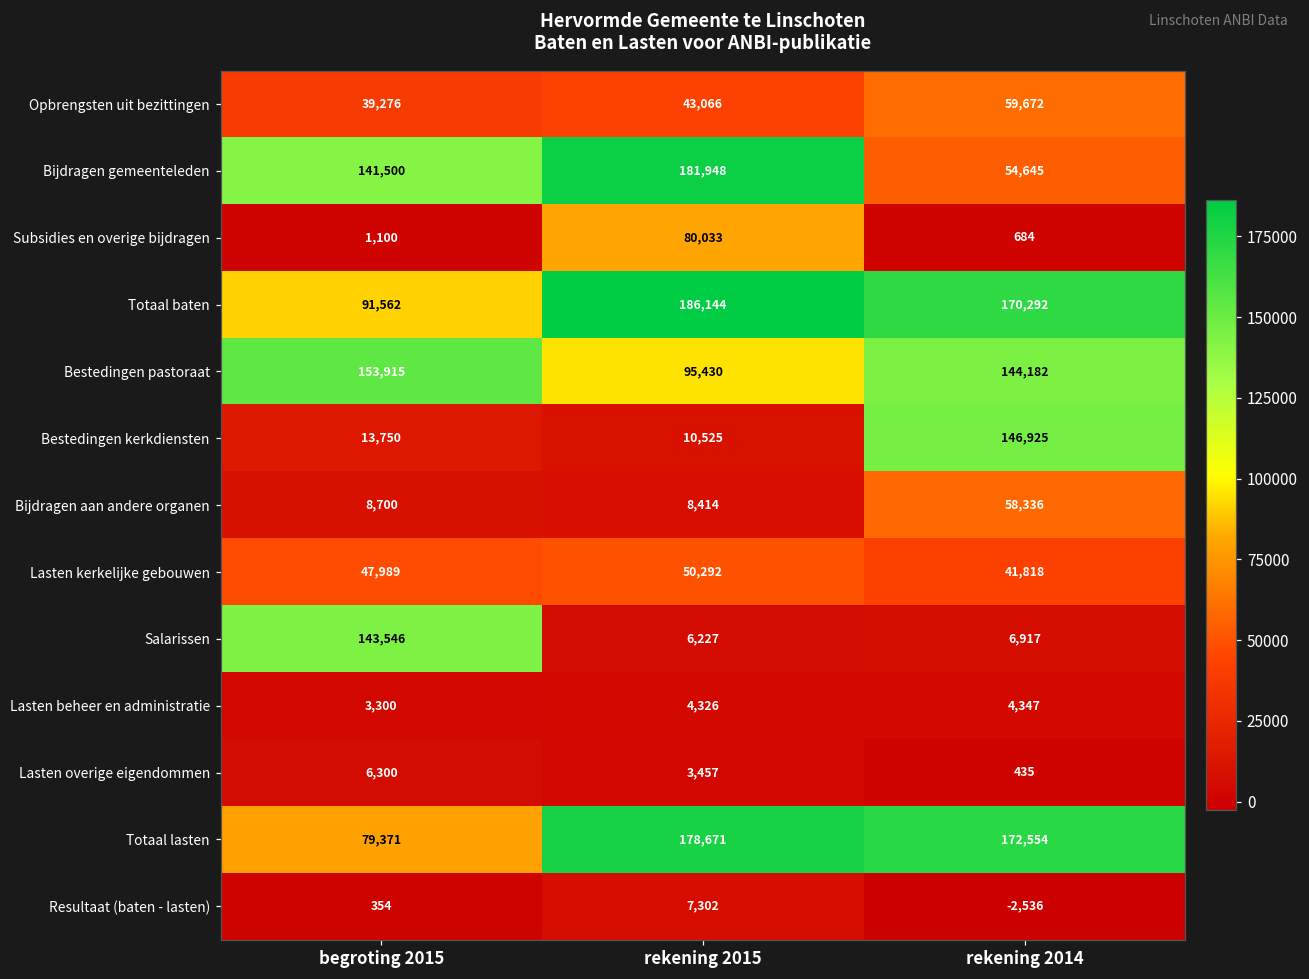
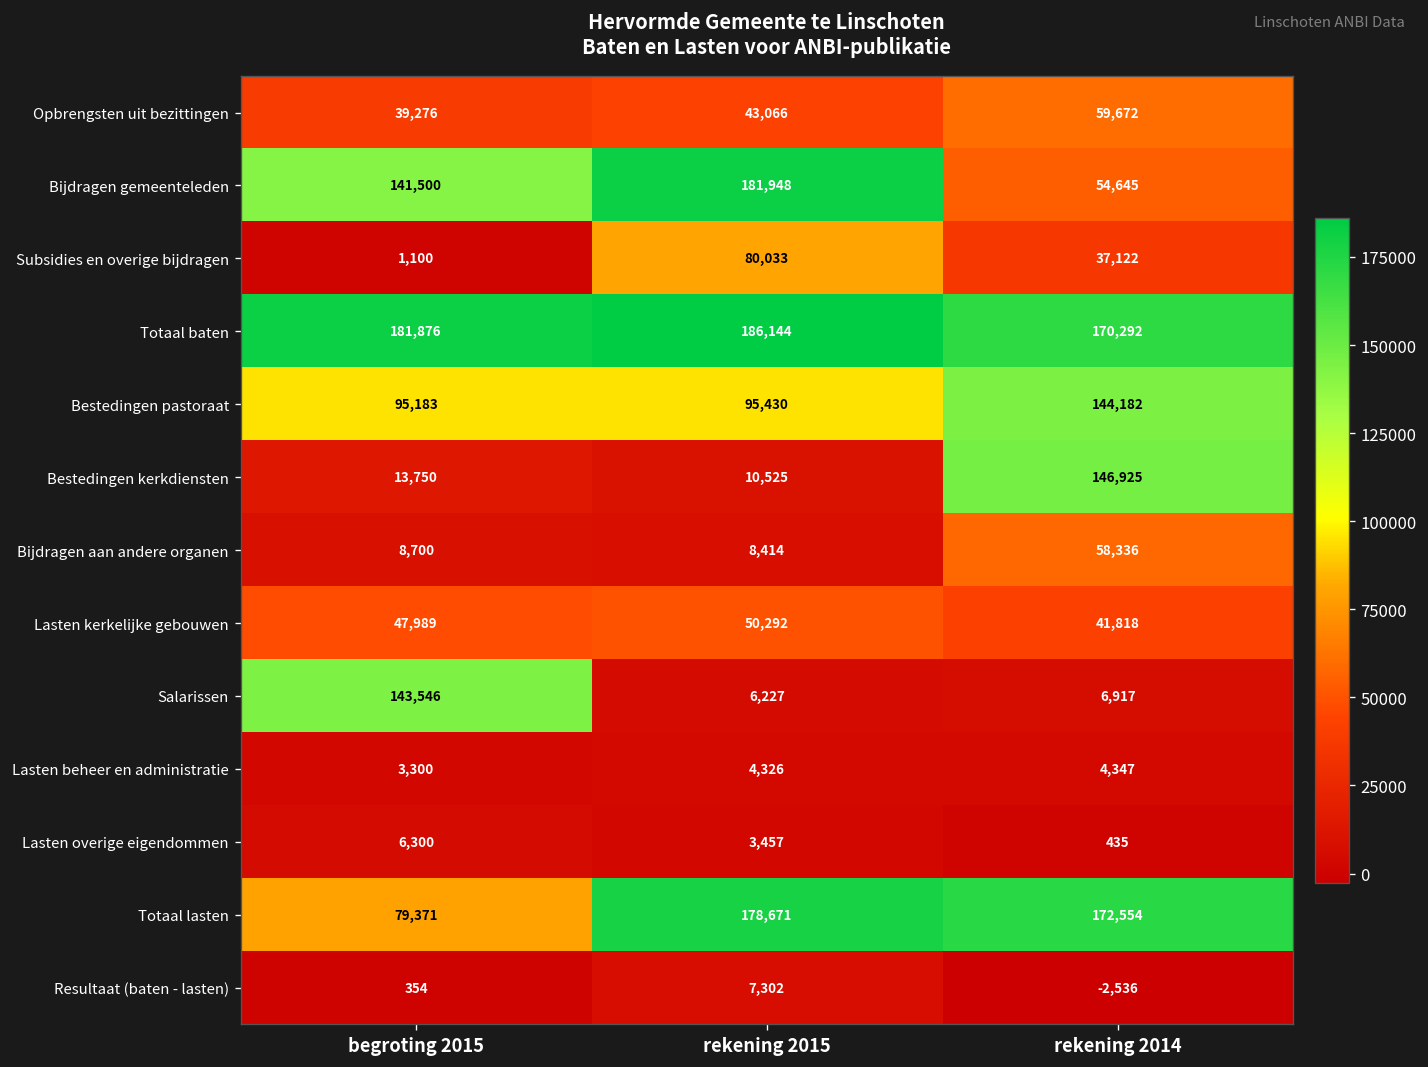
Subsidies en overige bijdragen, rekening 2014: 684 -> 37,122
Totaal baten, begroting 2015: 91,562 -> 181,876
Bestedingen pastoraat, begroting 2015: 153,915 -> 95,183
